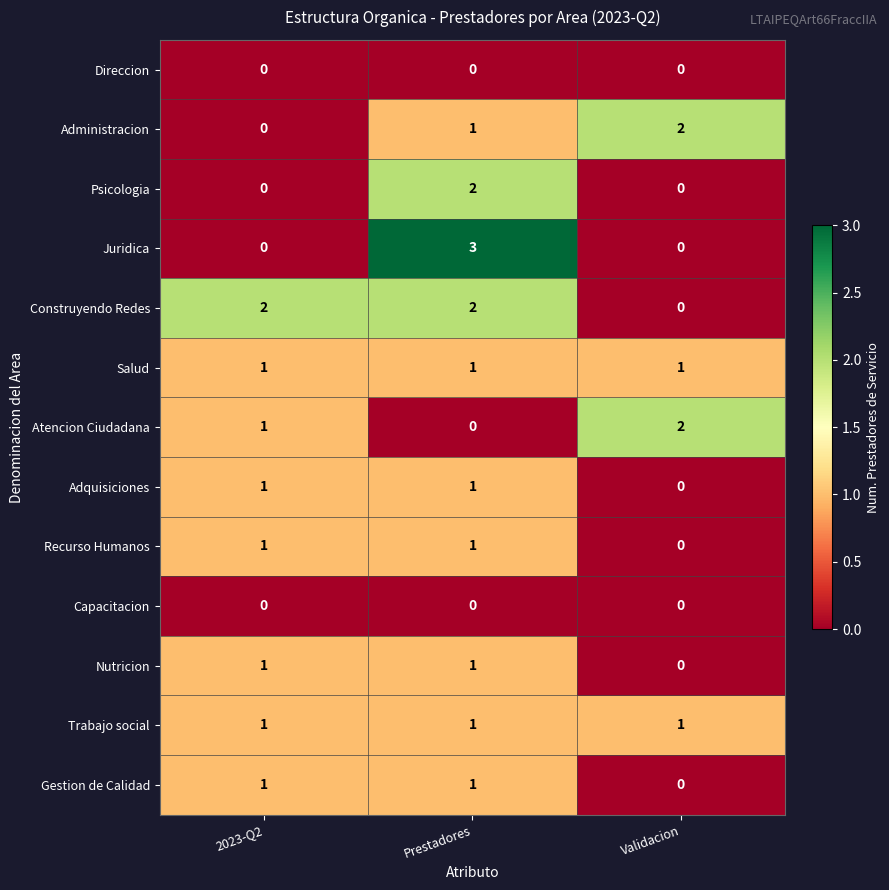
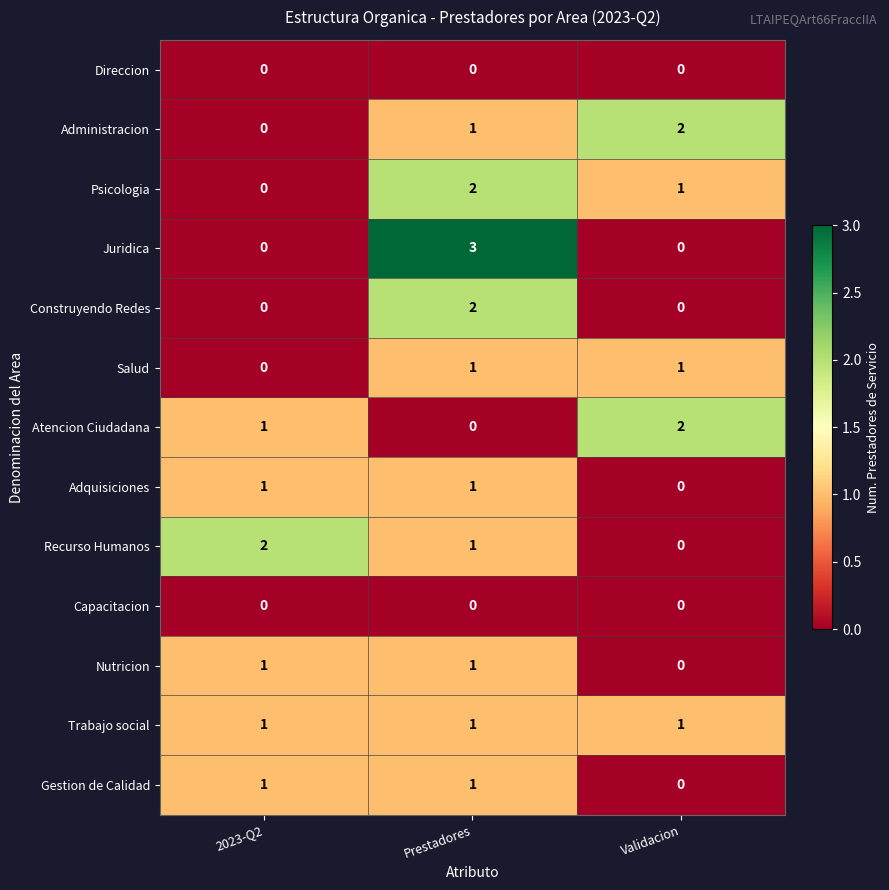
Psicologia, Validacion: 0 -> 1
Construyendo Redes, 2023-Q2: 2 -> 0
Salud, 2023-Q2: 1 -> 0
Recurso Humanos, 2023-Q2: 1 -> 2
